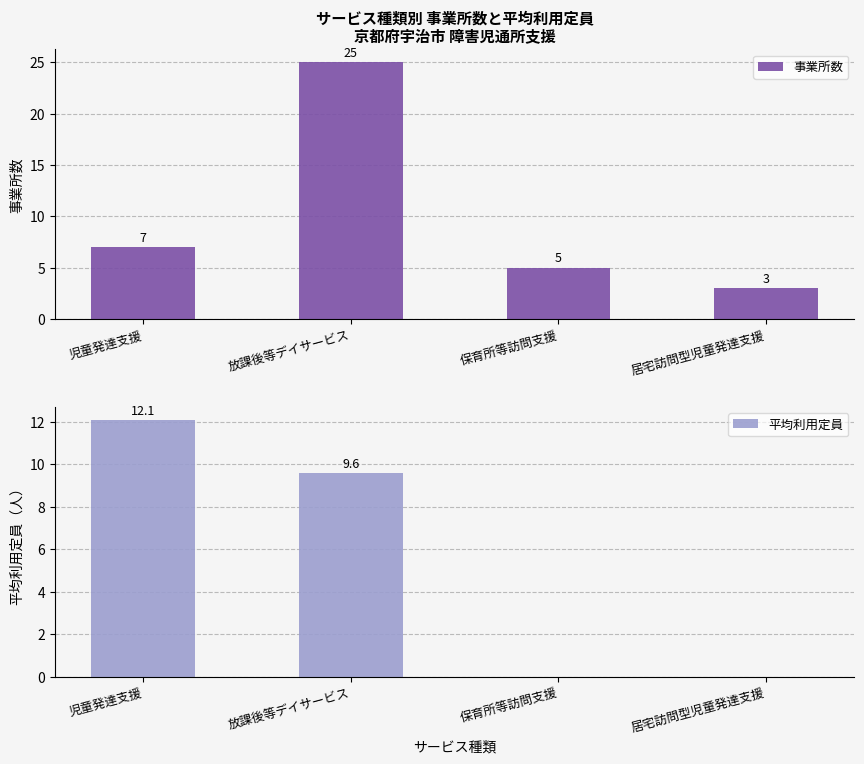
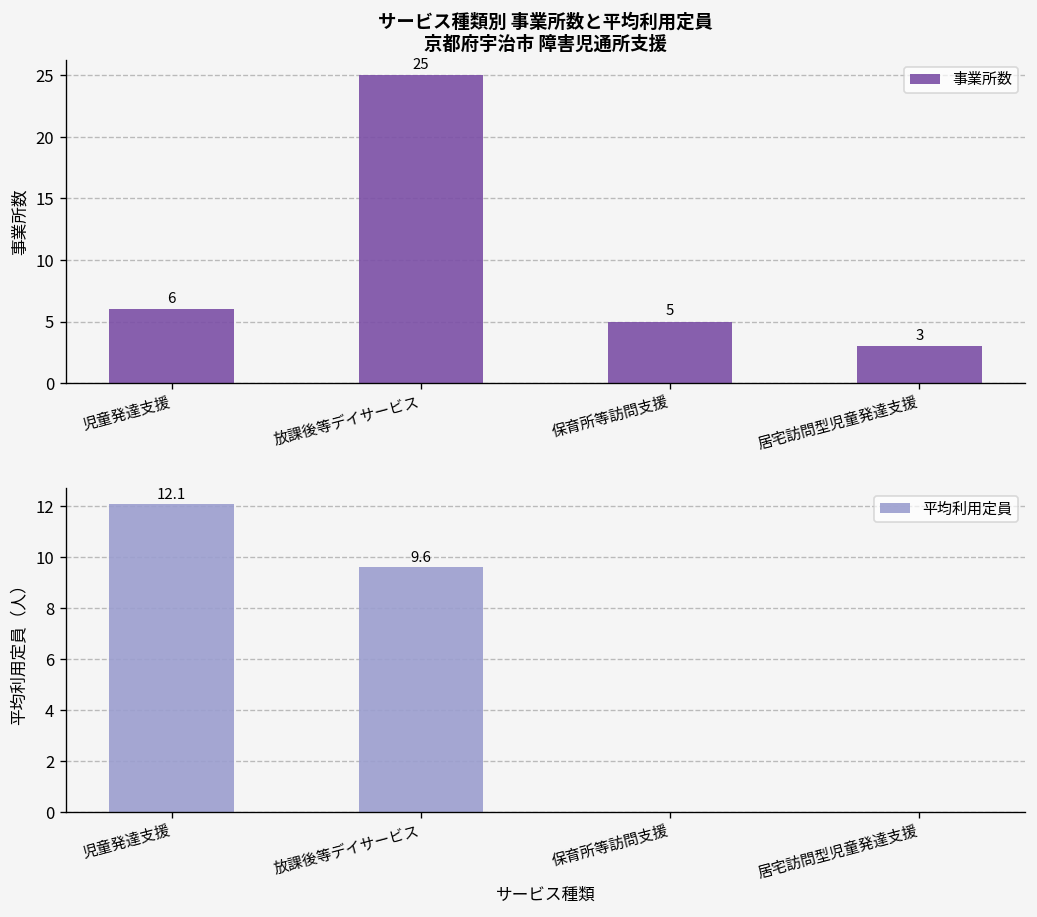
サービス種類別 事業所数と平均利用定員 京都府宇治市 障害児通所支援, 児童発達支援: 7 -> 6
